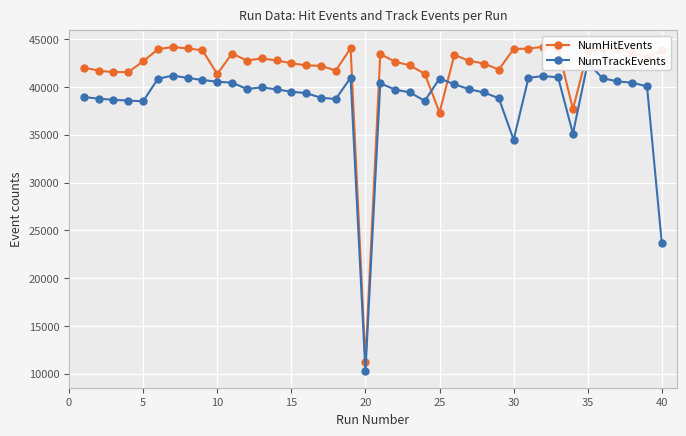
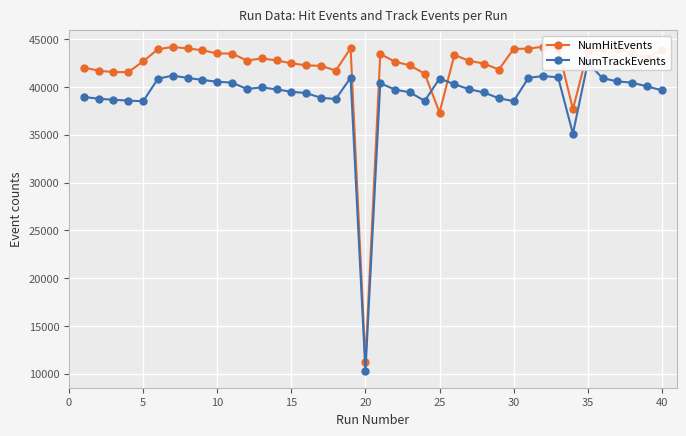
NumHitEvents, 10: 41000 -> 44000
NumTrackEvents, 30: 34000 -> 39000
NumTrackEvents, 40: 24000 -> 40000
